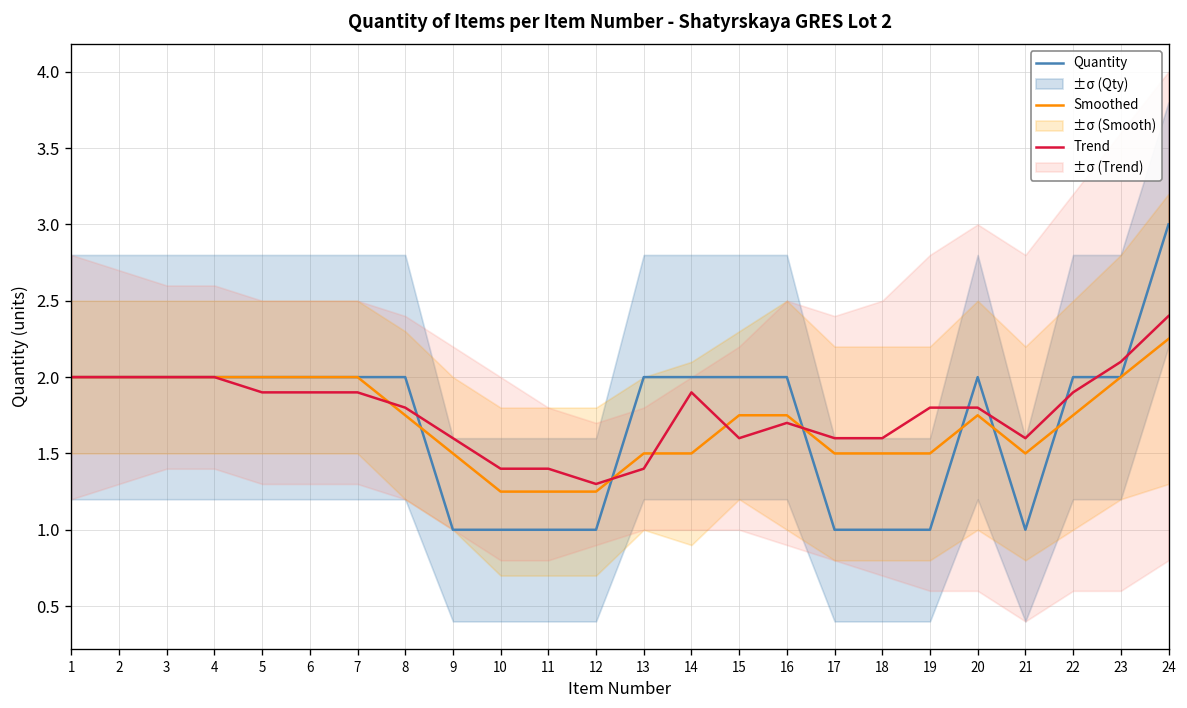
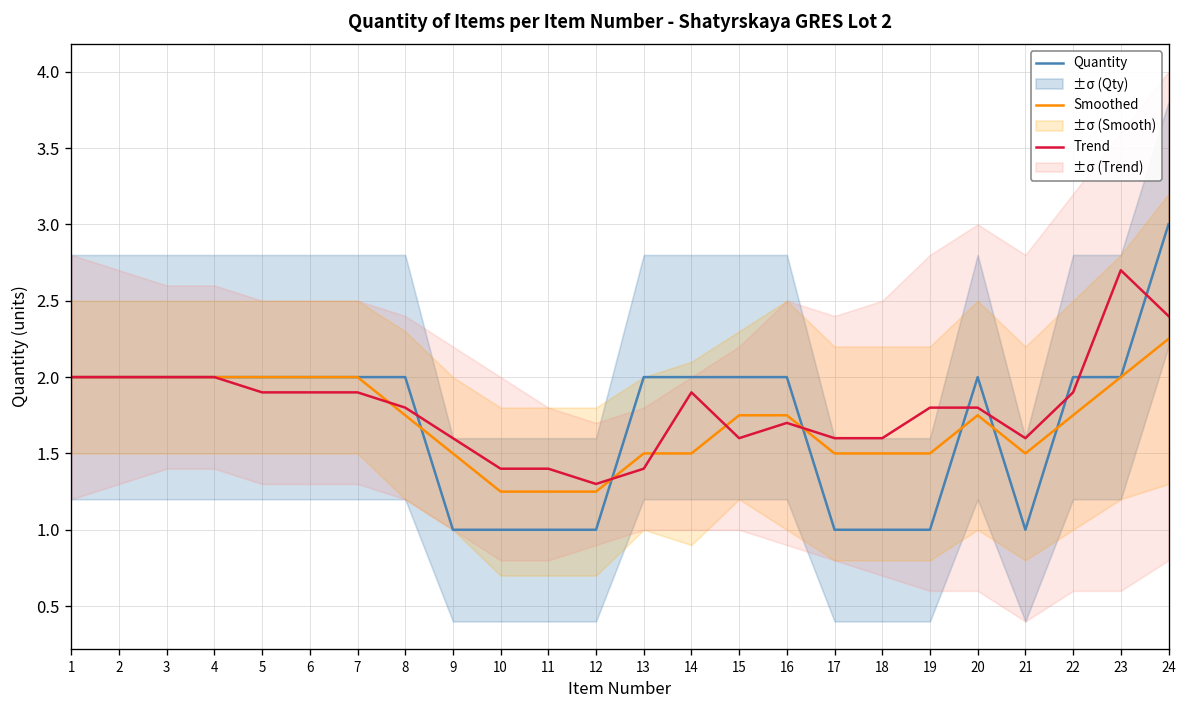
Trend, 23: 2.1 -> 2.7
